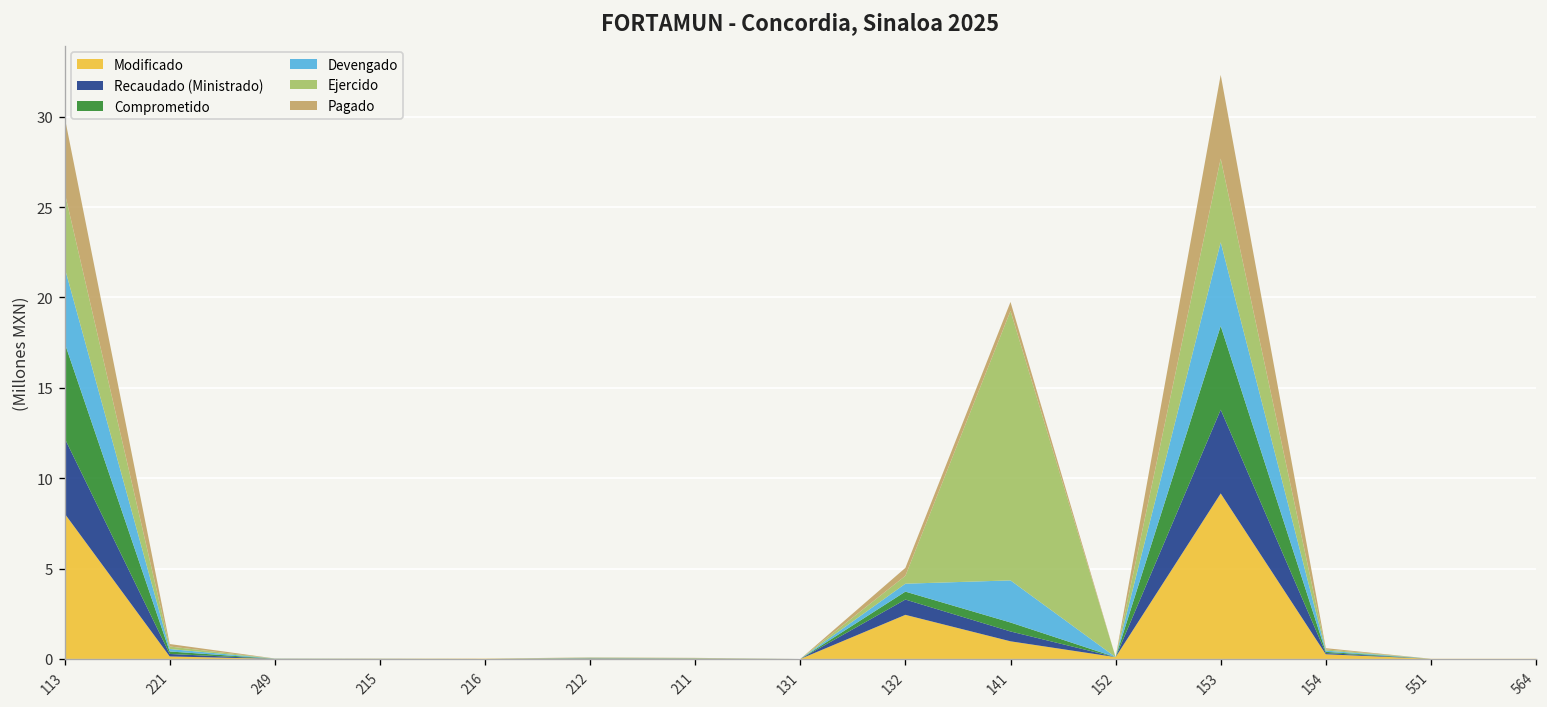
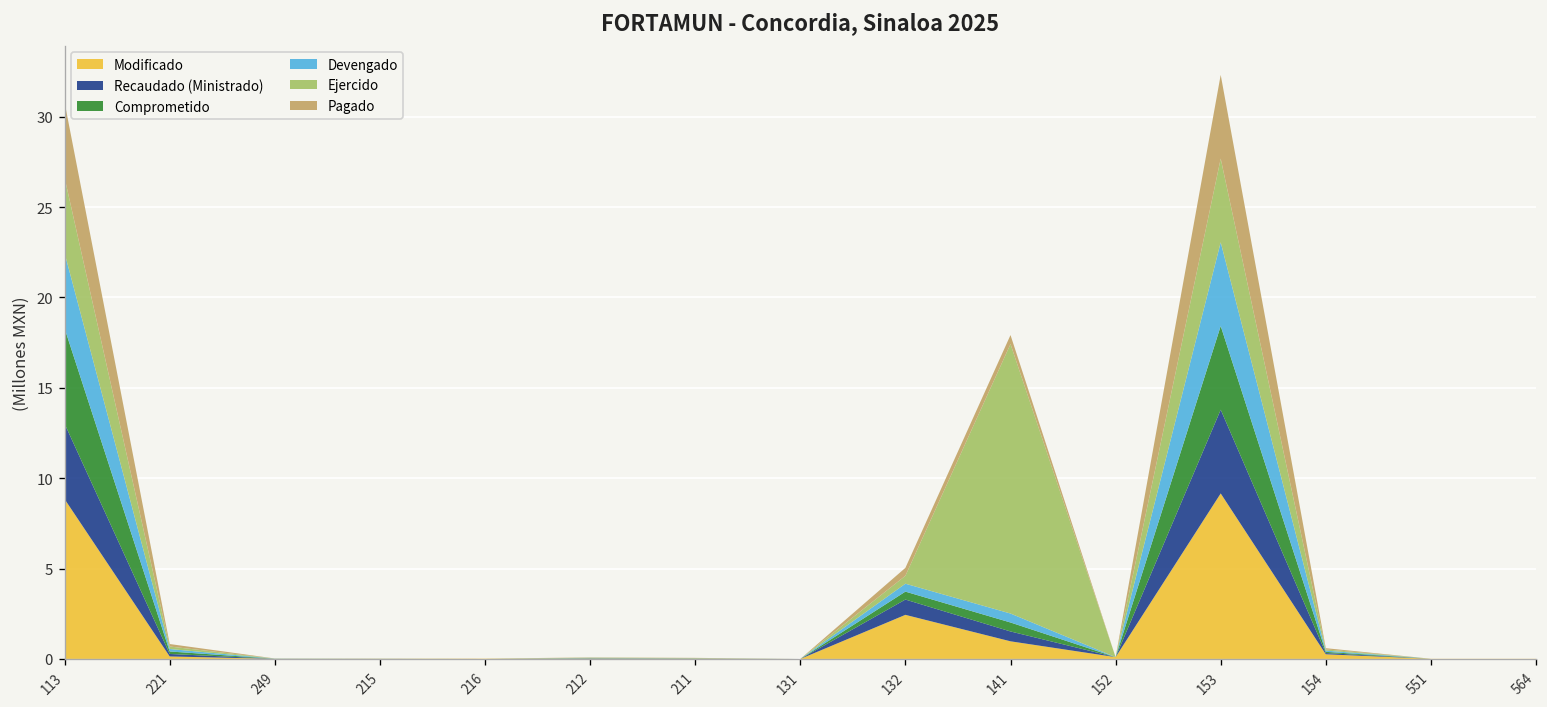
Modificado, 113: 8.0 -> 8.8
Devengado, 141: 2.3 -> 0.5
